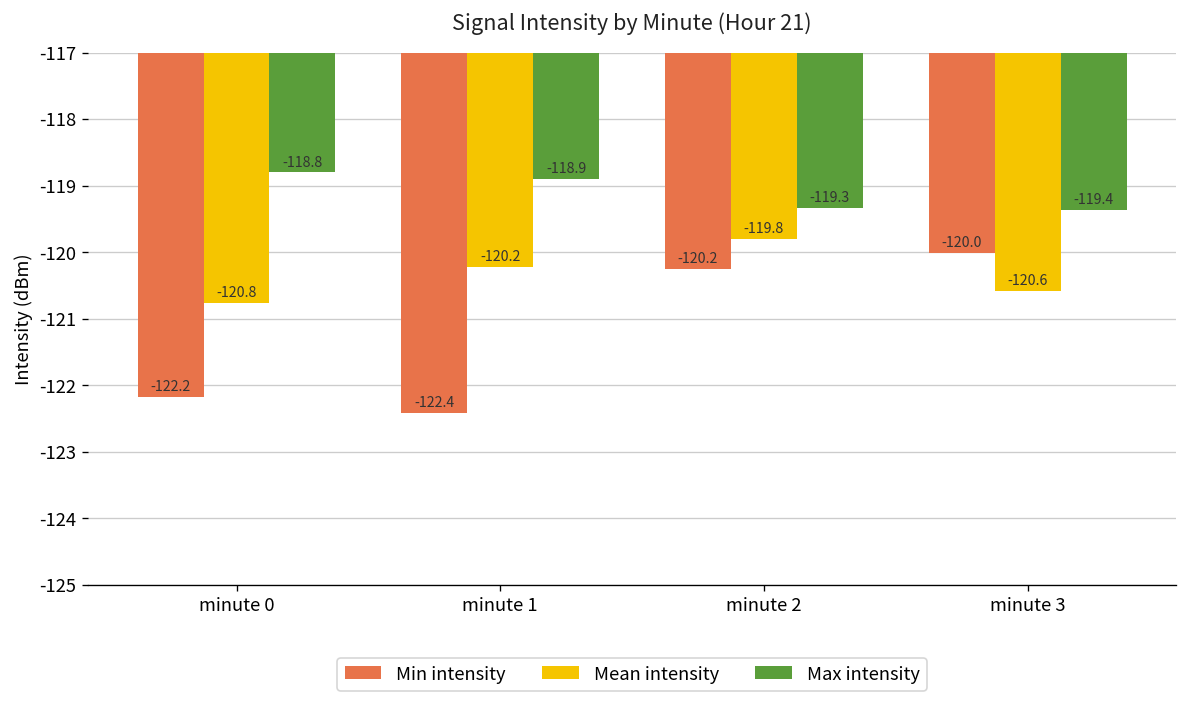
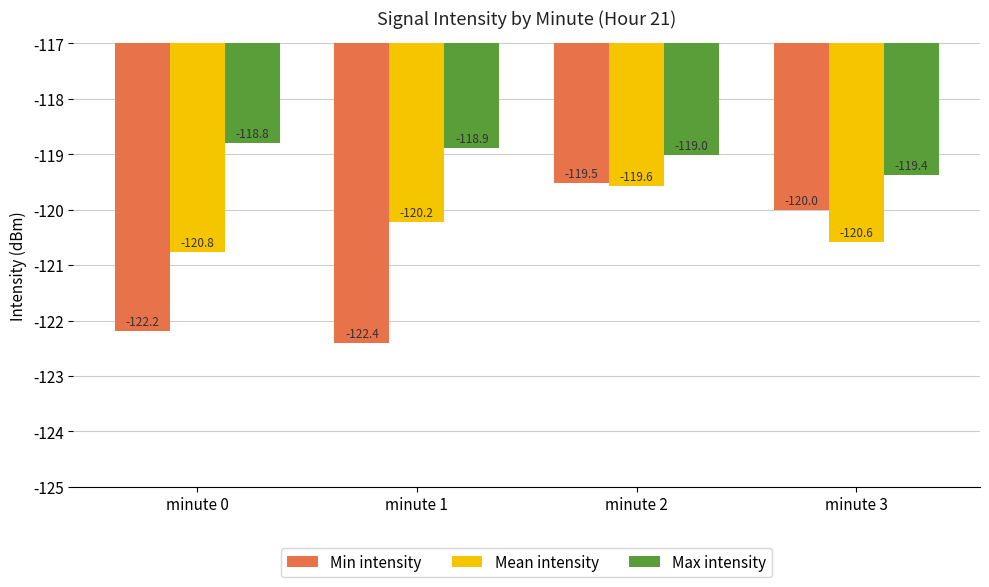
Min intensity, minute 2: -120.2 -> -119.5
Mean intensity, minute 2: -119.8 -> -119.6
Max intensity, minute 2: -119.3 -> -119.0
